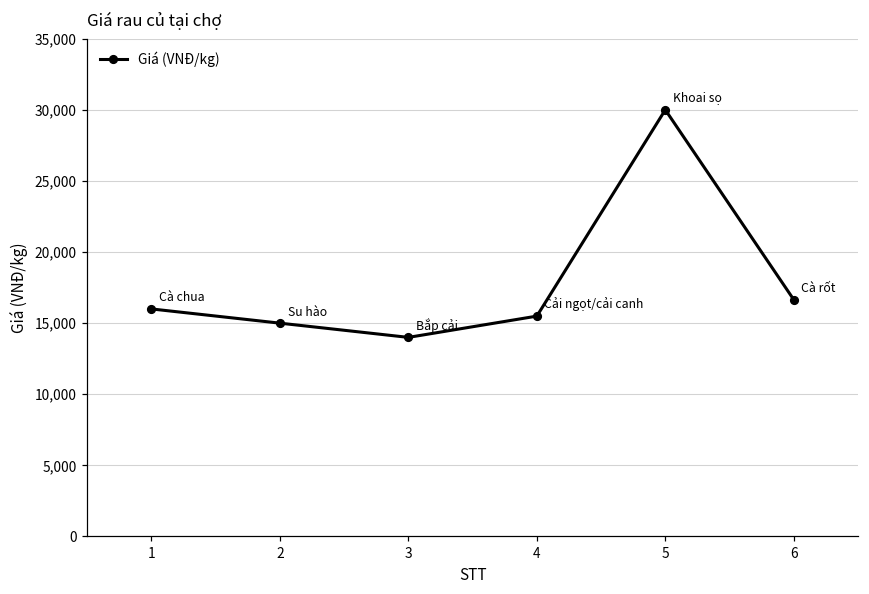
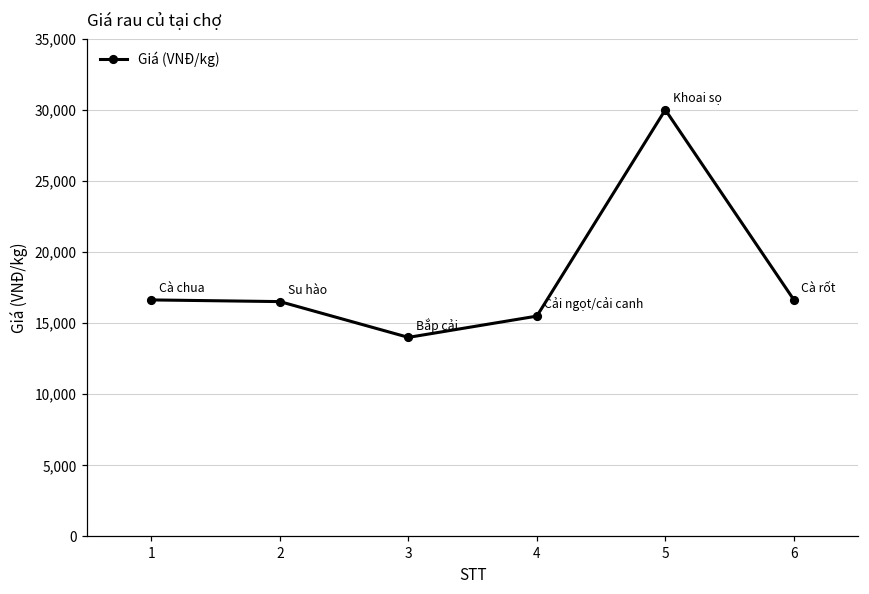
1: 16,000 -> 16,600
2: 15,000 -> 16,500
